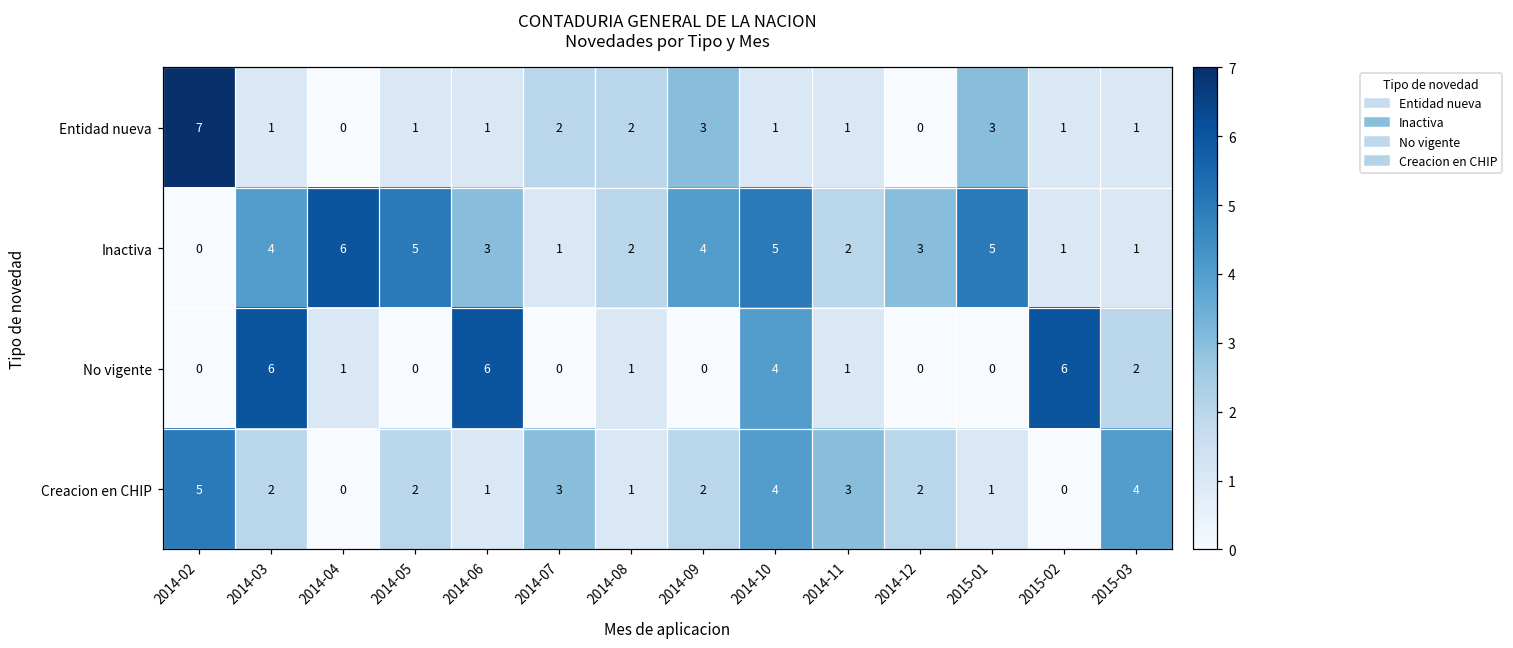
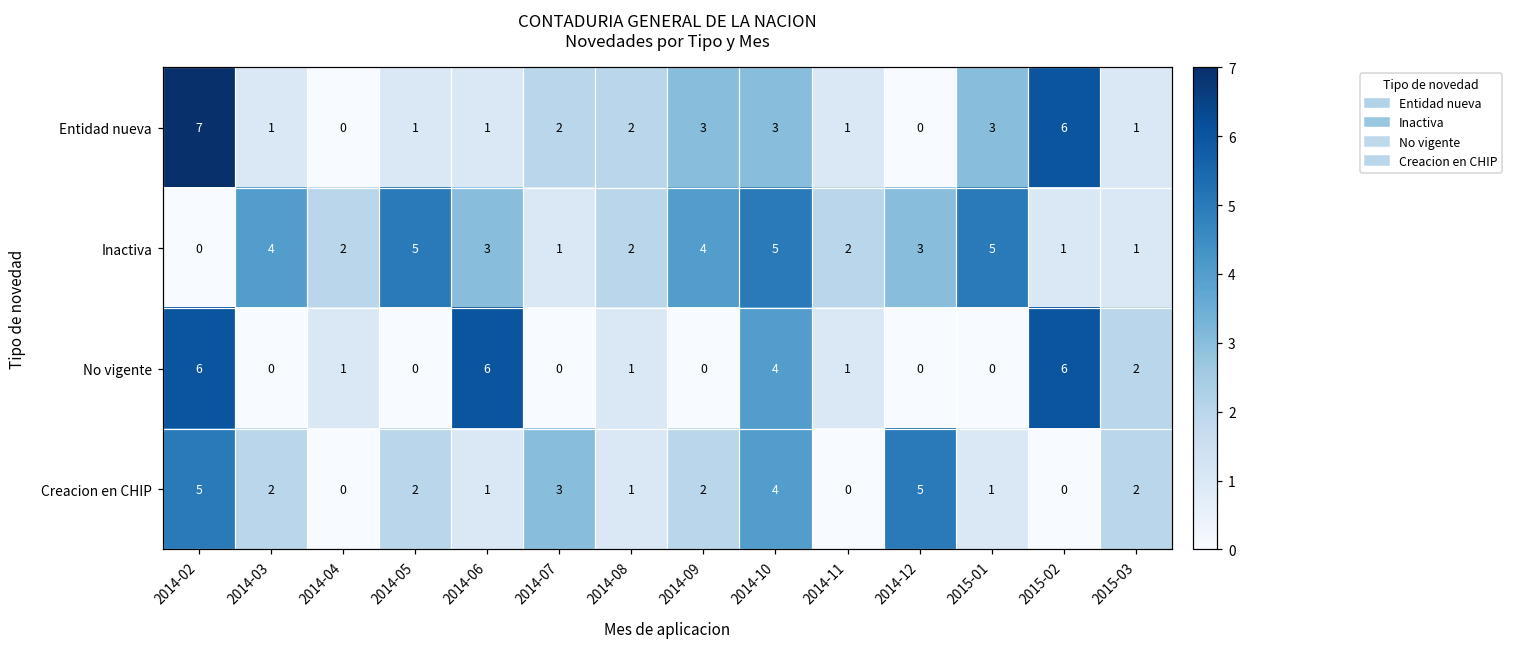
Entidad nueva, 2014-10: 1 -> 3
Entidad nueva, 2015-02: 1 -> 6
Inactiva, 2014-04: 6 -> 2
No vigente, 2014-02: 0 -> 6
No vigente, 2014-03: 6 -> 0
Creacion en CHIP, 2014-11: 3 -> 0
Creacion en CHIP, 2014-12: 2 -> 5
Creacion en CHIP, 2015-03: 4 -> 2
